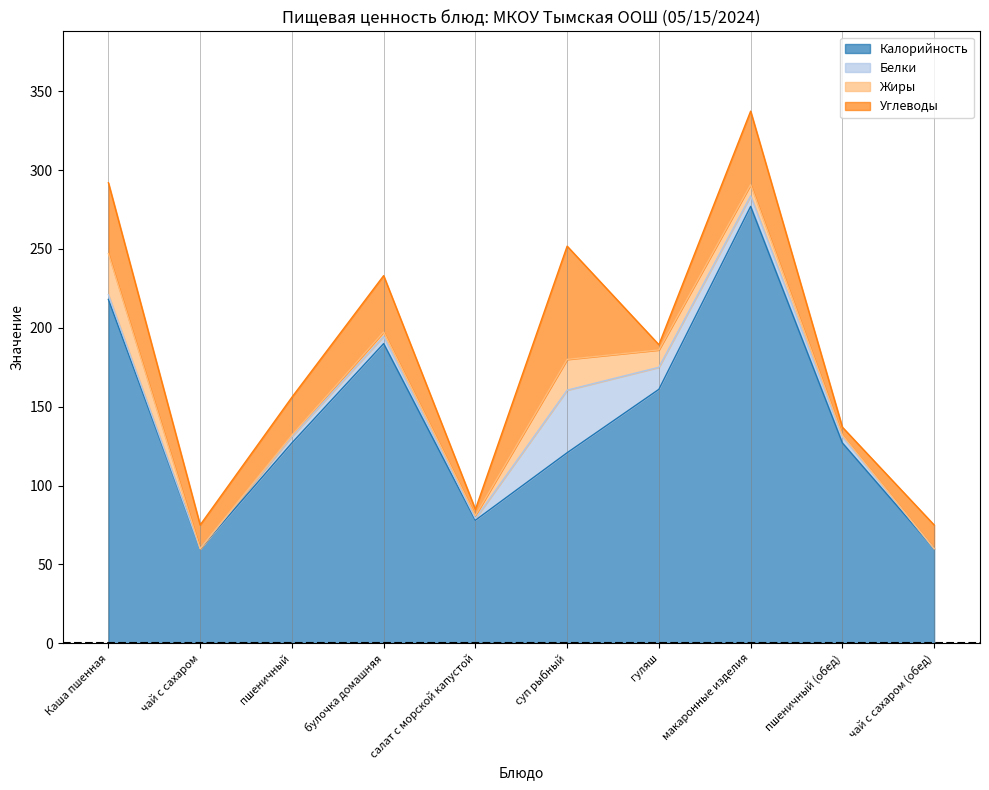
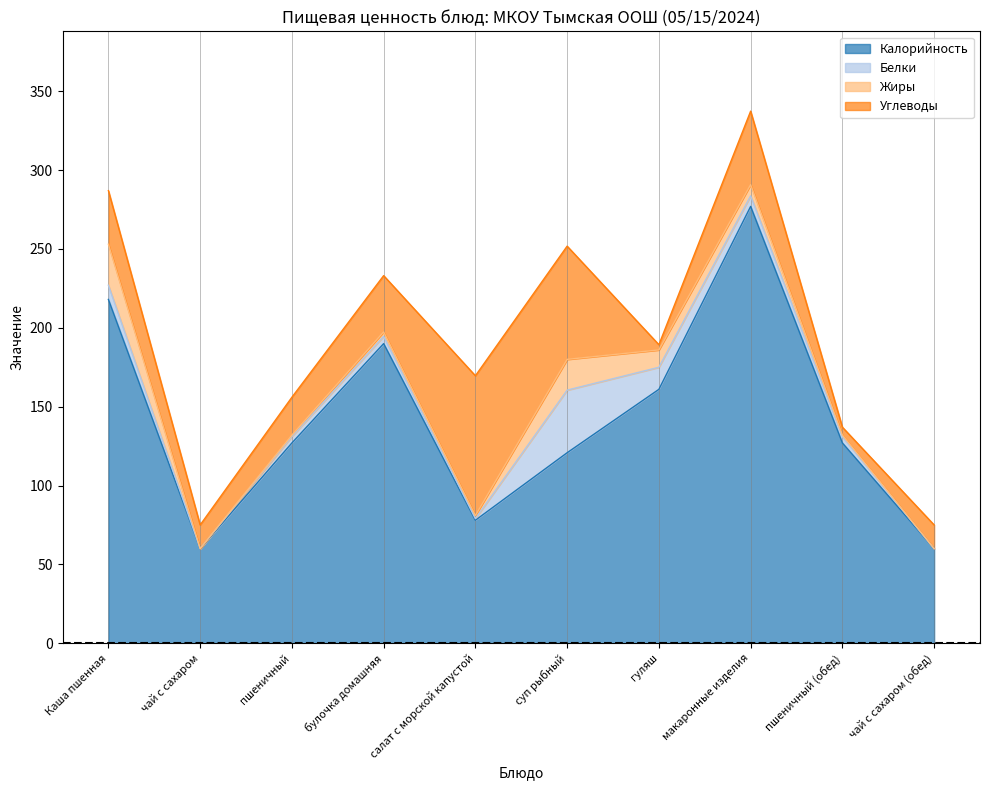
Белки, Каша пшенная: 3 -> 9
Углеводы, Каша пшенная: 45 -> 34
Углеводы, салат с морской капустой: 4 -> 89
